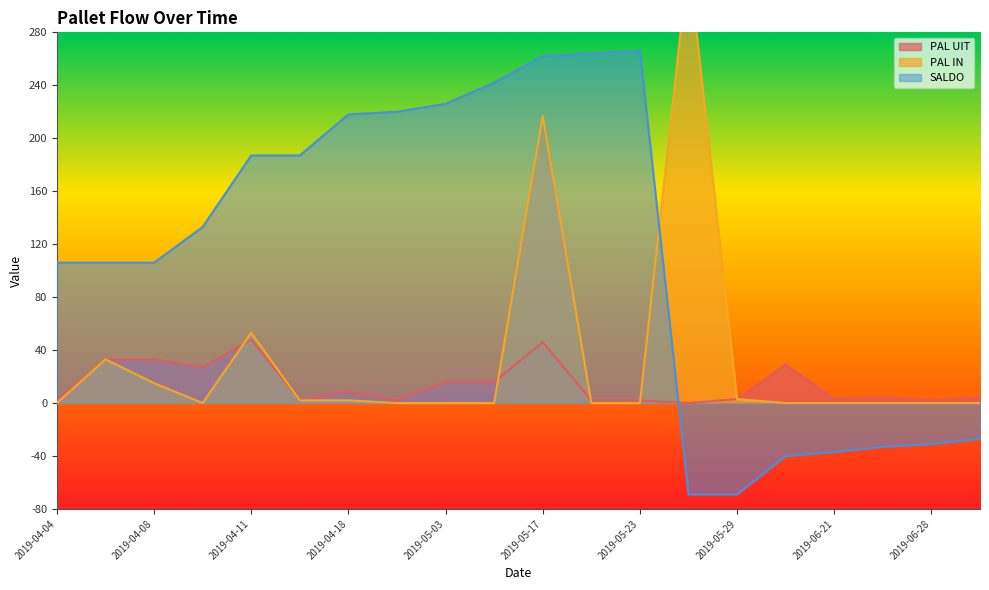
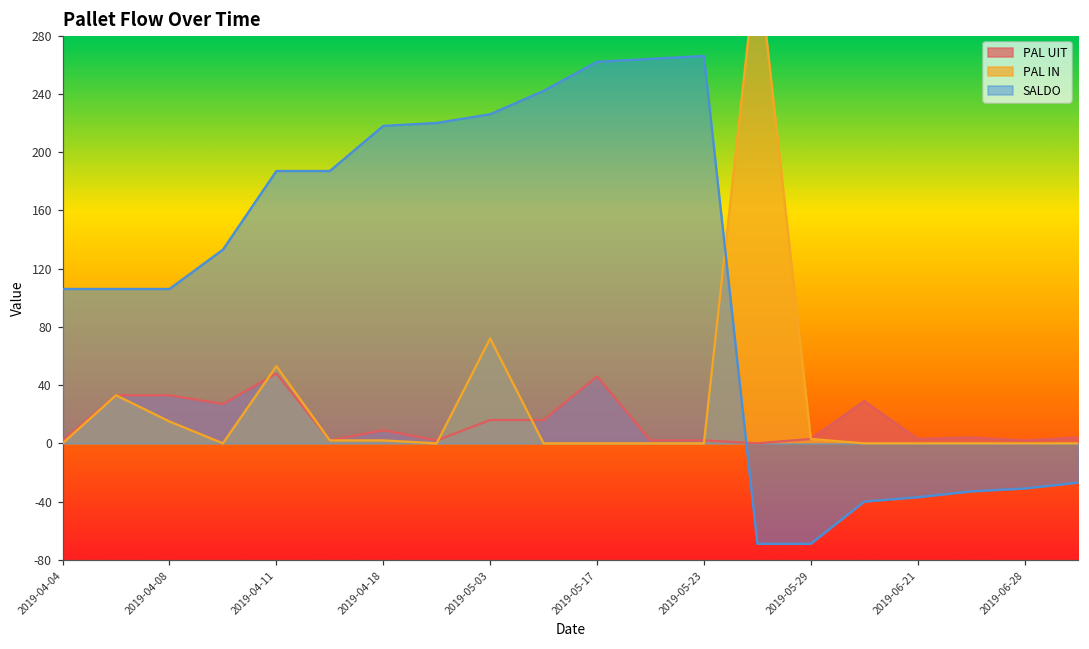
PAL IN, 2019-05-03: 0 -> 72
PAL IN, 2019-05-17: 217 -> 0
